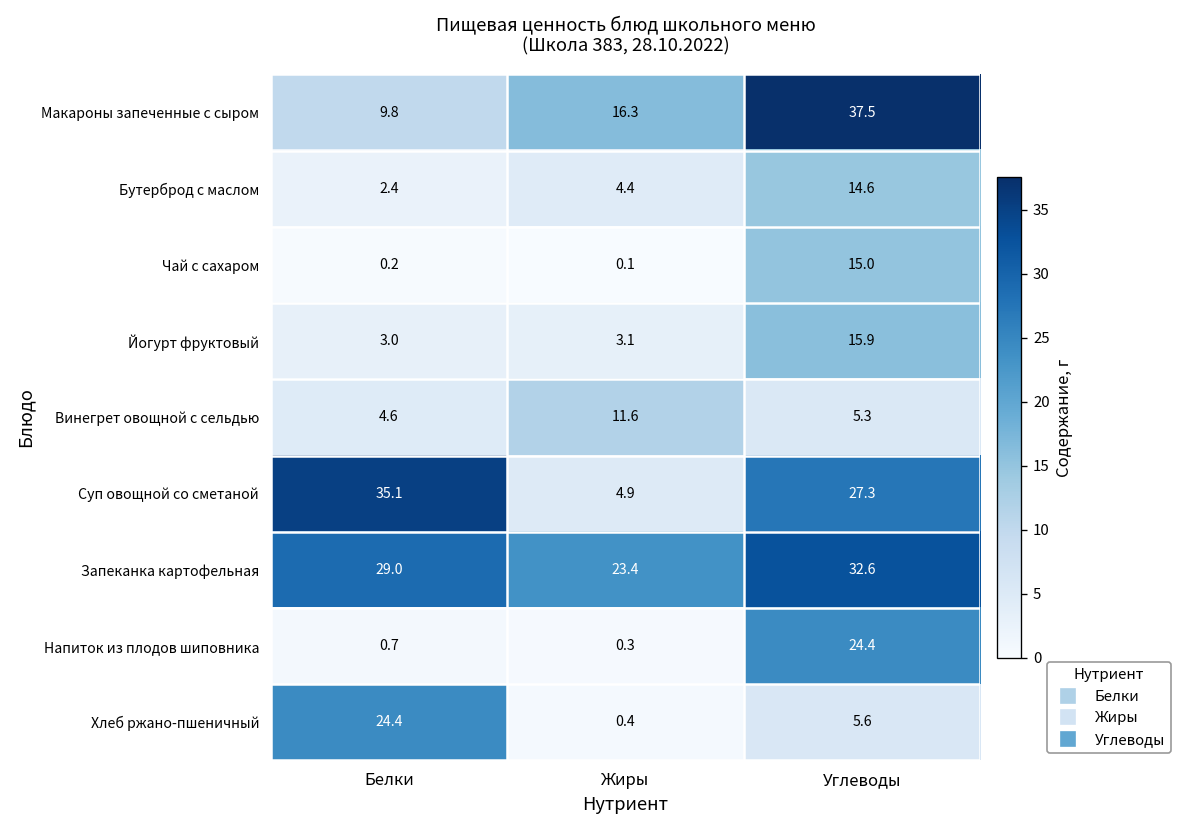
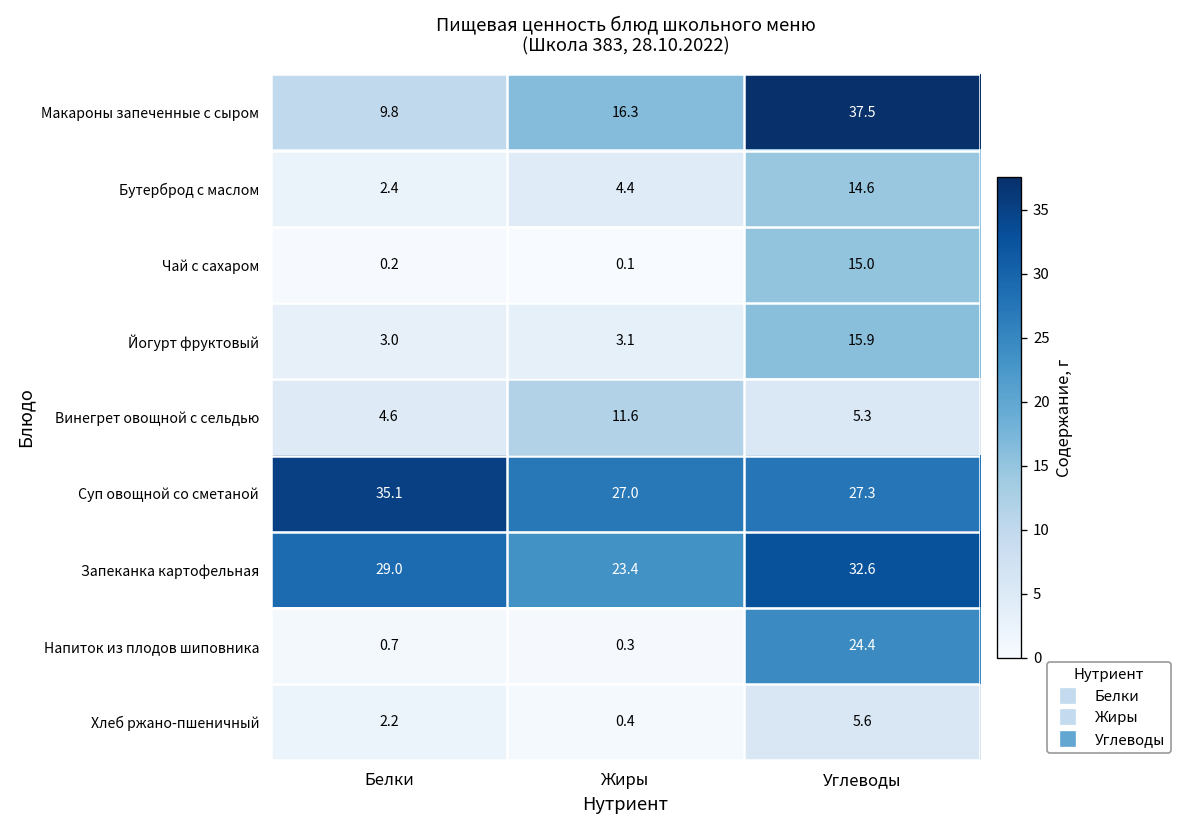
Суп овощной со сметаной, Жиры: 4.9 -> 27.0
Хлеб ржано-пшеничный, Белки: 24.4 -> 2.2
